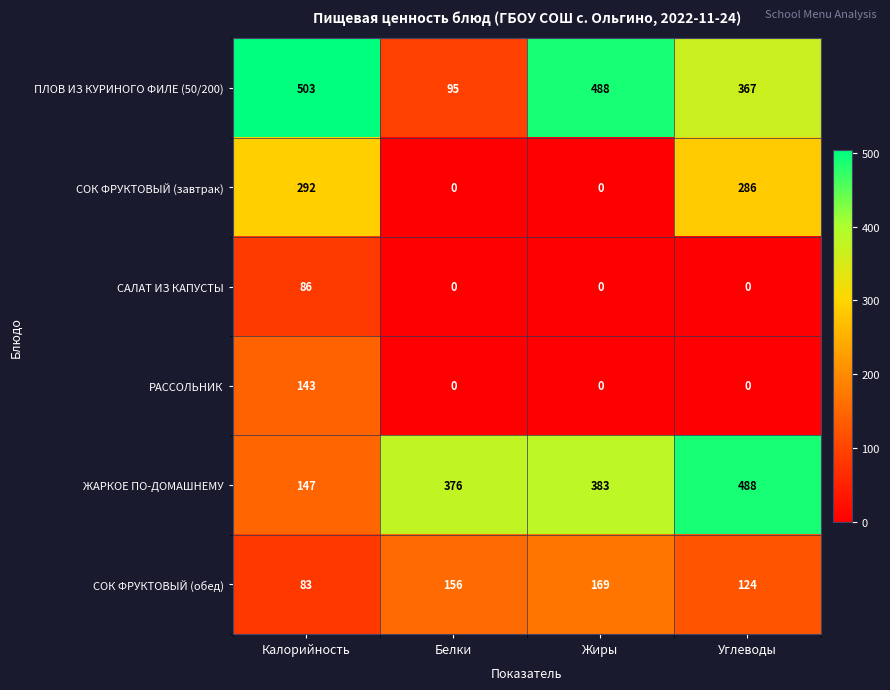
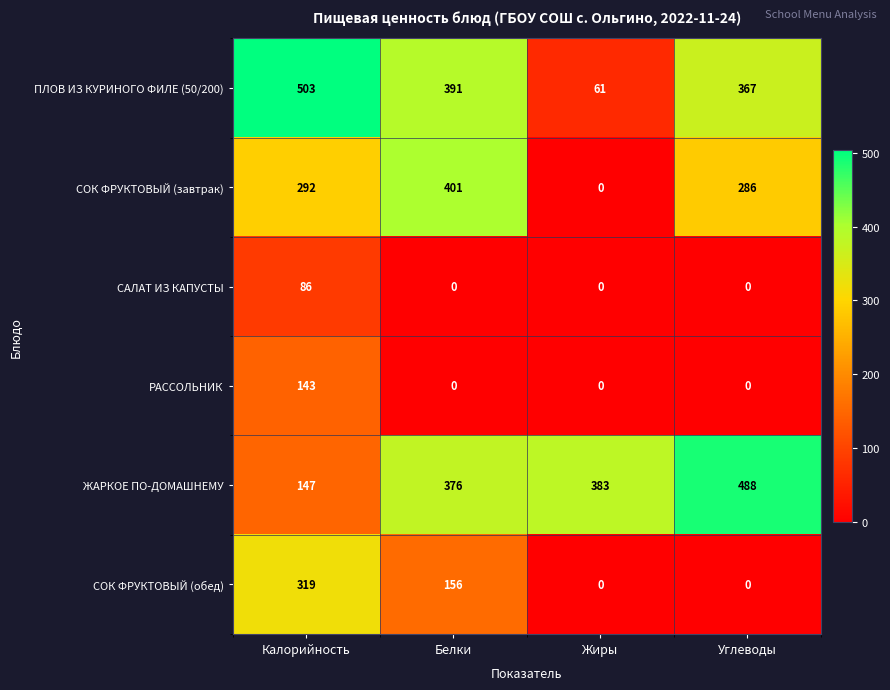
ПЛОВ ИЗ КУРИНОГО ФИЛЕ (50/200), Белки: 95 -> 391
ПЛОВ ИЗ КУРИНОГО ФИЛЕ (50/200), Жиры: 488 -> 61
СОК ФРУКТОВЫЙ (завтрак), Белки: 0 -> 401
СОК ФРУКТОВЫЙ (обед), Калорийность: 83 -> 319
СОК ФРУКТОВЫЙ (обед), Жиры: 169 -> 0
СОК ФРУКТОВЫЙ (обед), Углеводы: 124 -> 0
